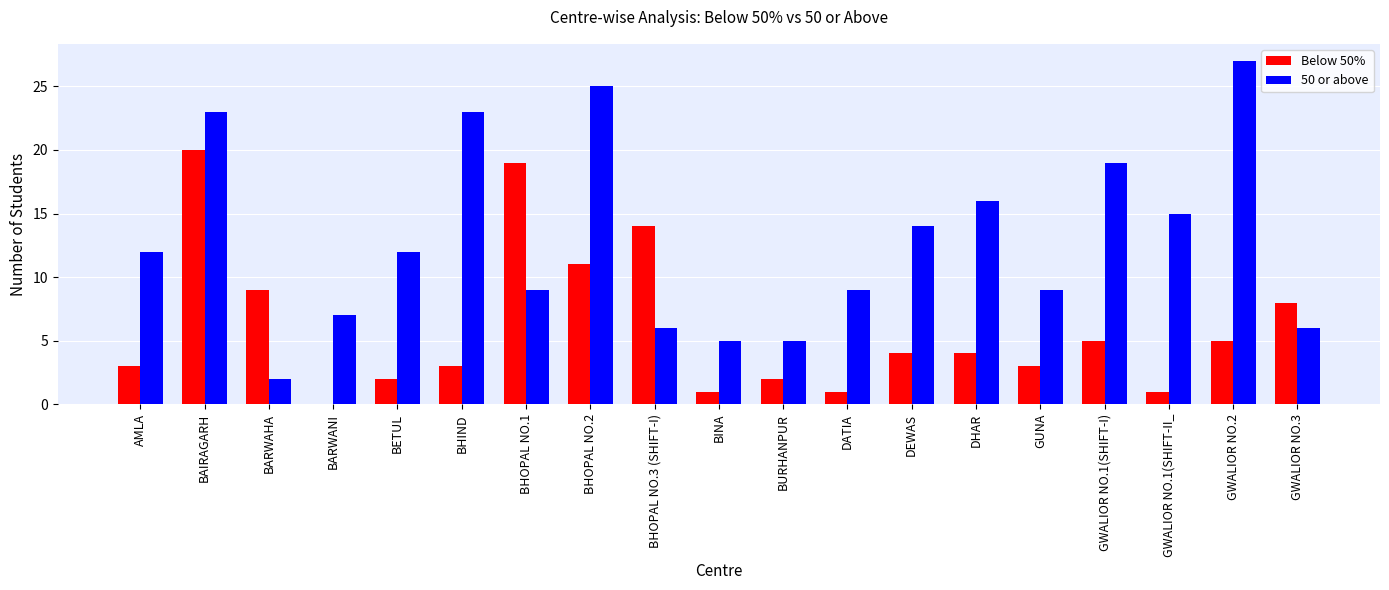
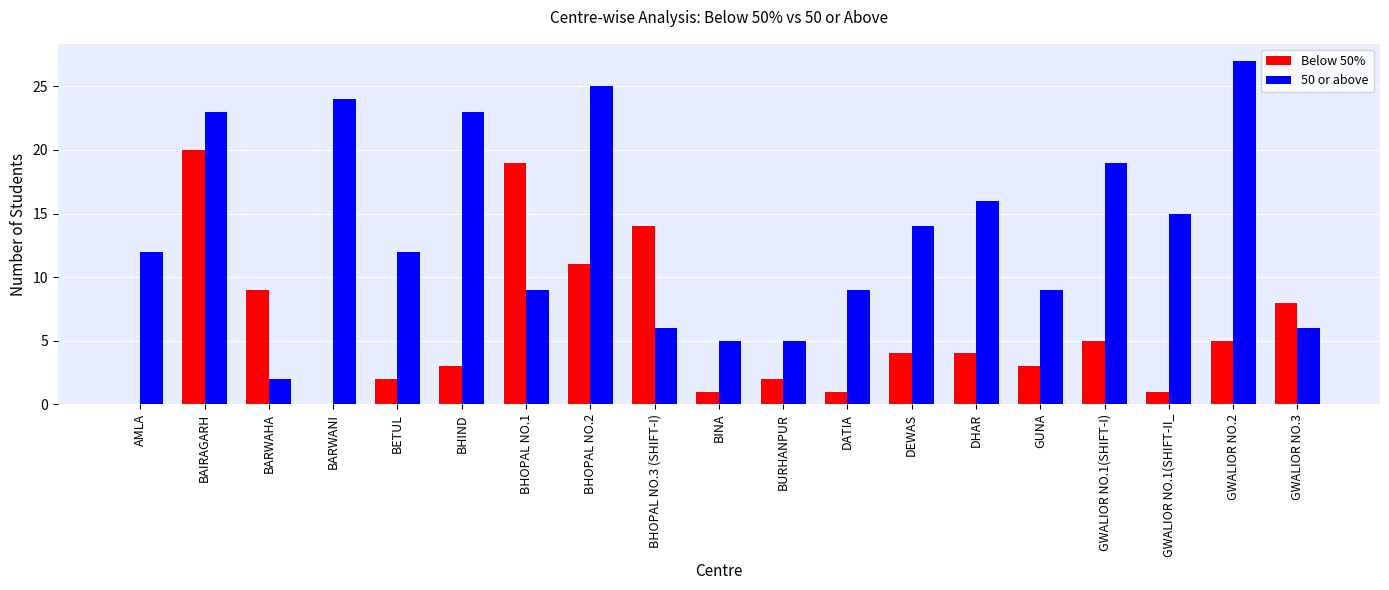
Below 50%, AMLA: 3 -> 0
50 or above, BARWANI: 7 -> 24
